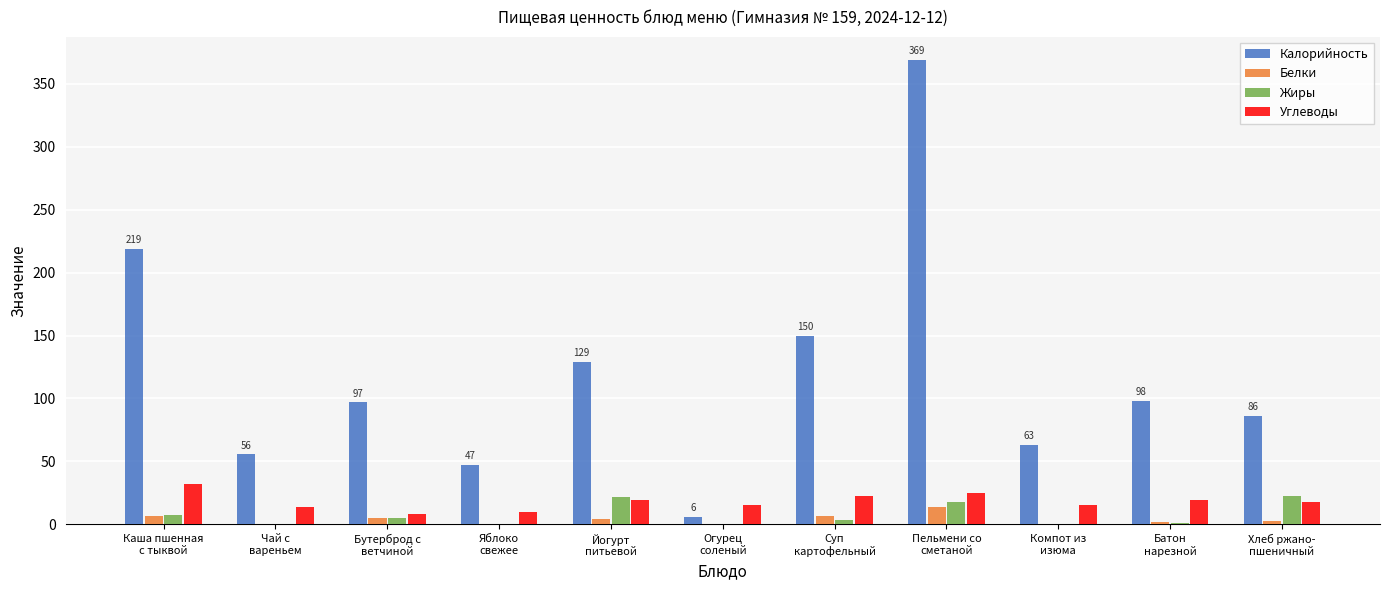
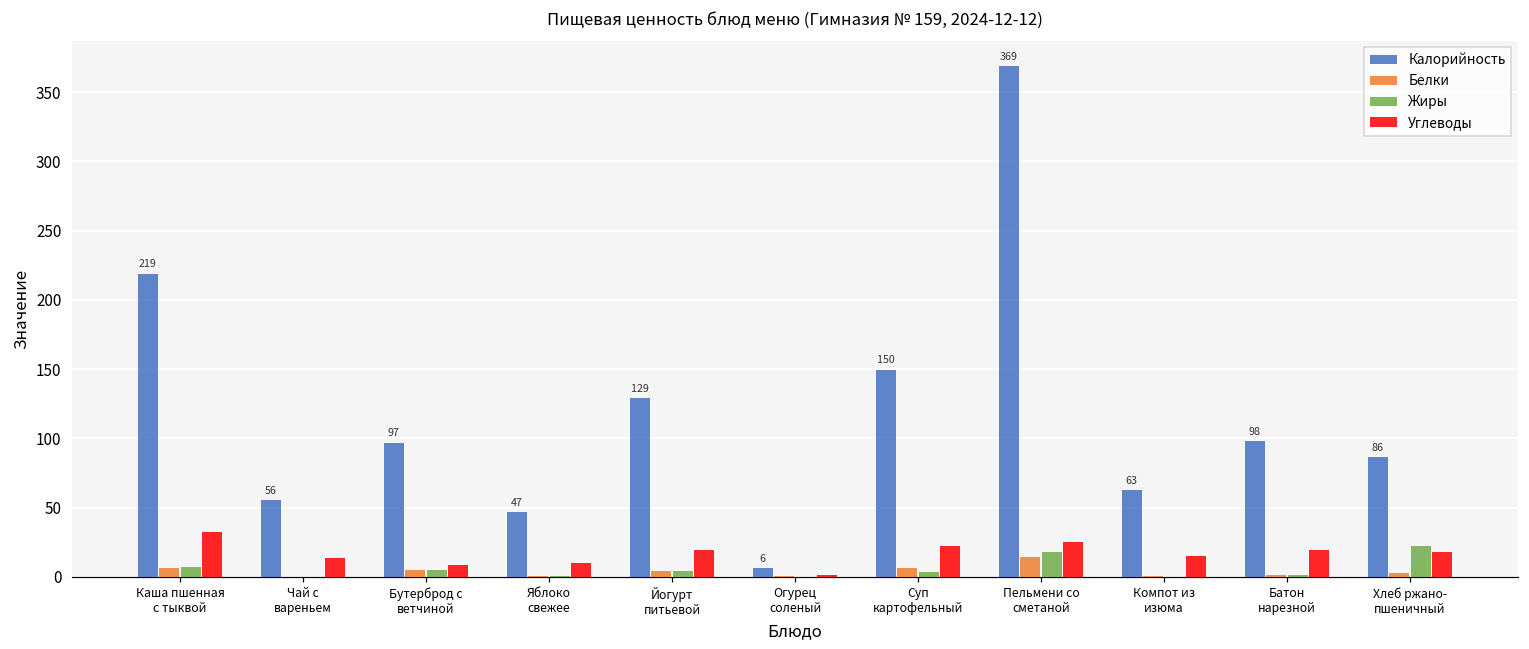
Жиры, Йогурт питьевой: 22 -> 4
Углеводы, Огурец соленый: 15 -> 1
